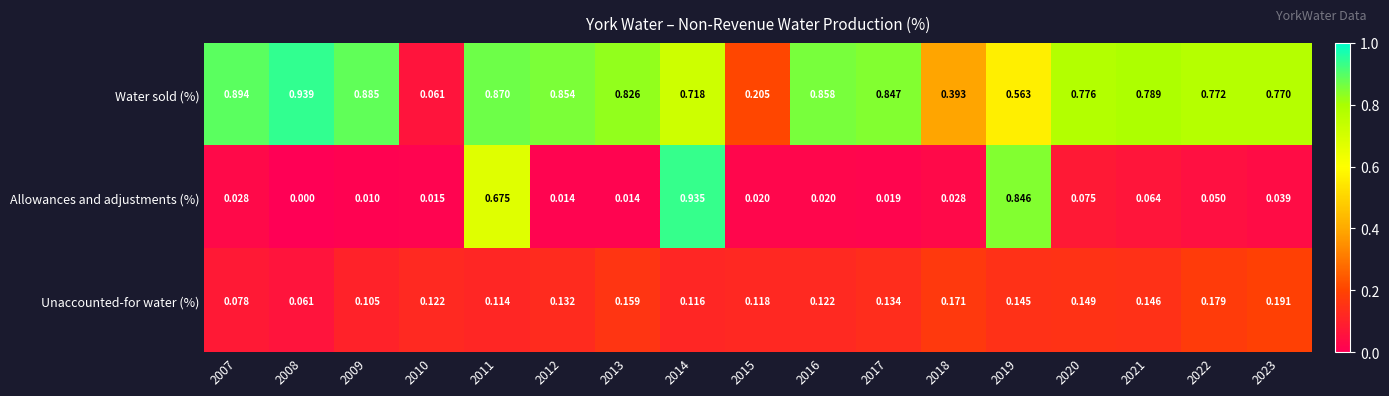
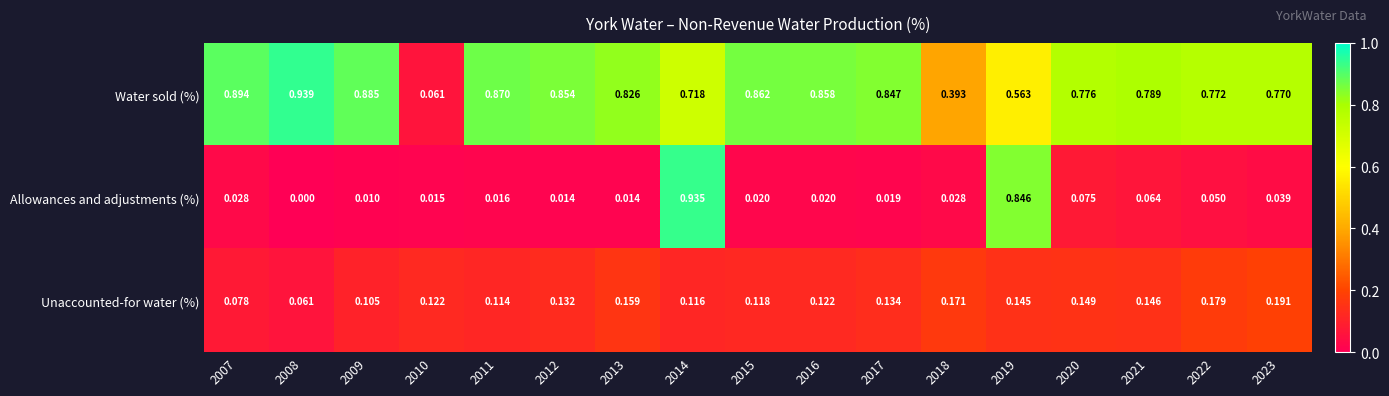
Water sold (%), 2015: 0.205 -> 0.862
Allowances and adjustments (%), 2011: 0.675 -> 0.016
